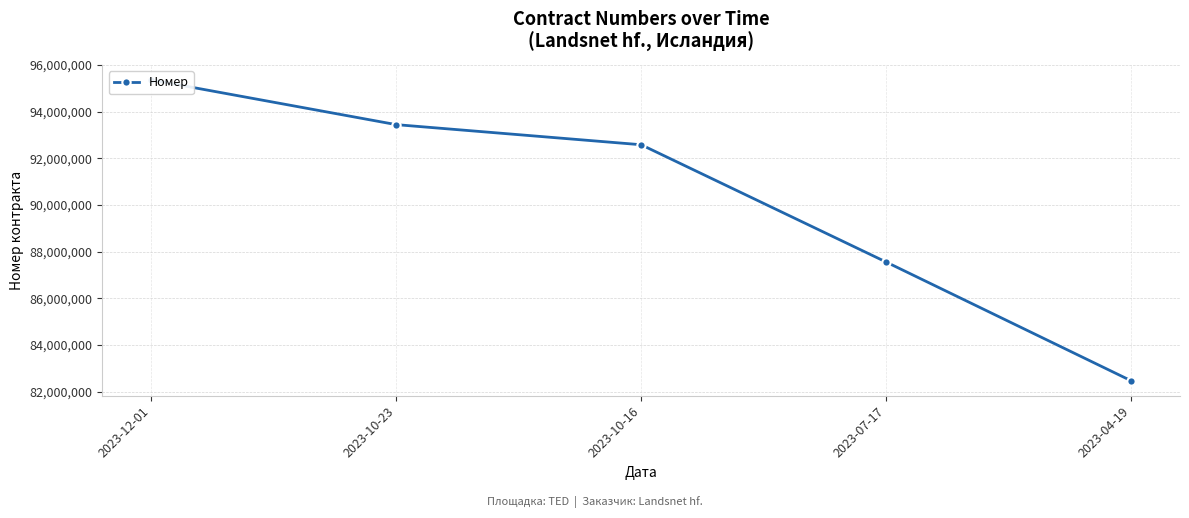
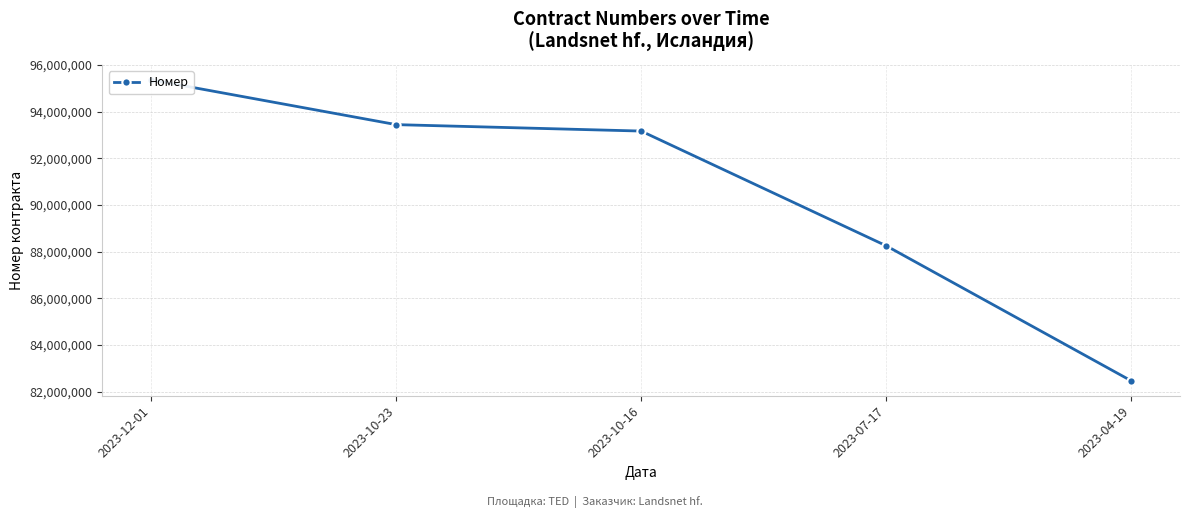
2023-10-16: 92,600,000 -> 93,200,000
2023-07-17: 87,600,000 -> 88,300,000
